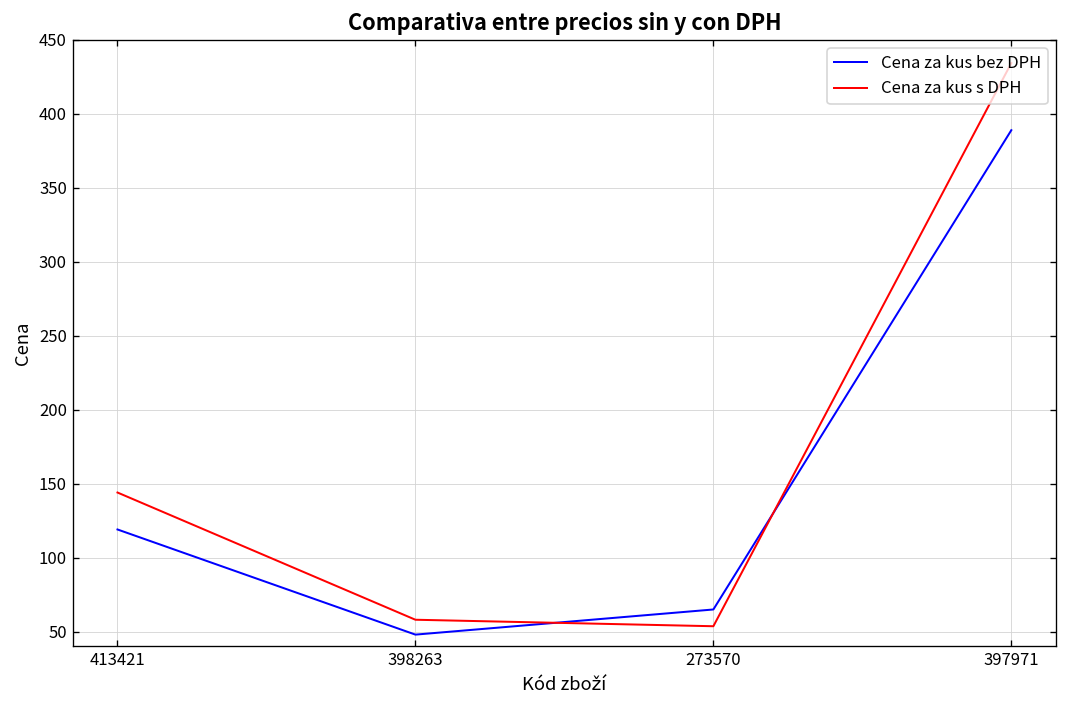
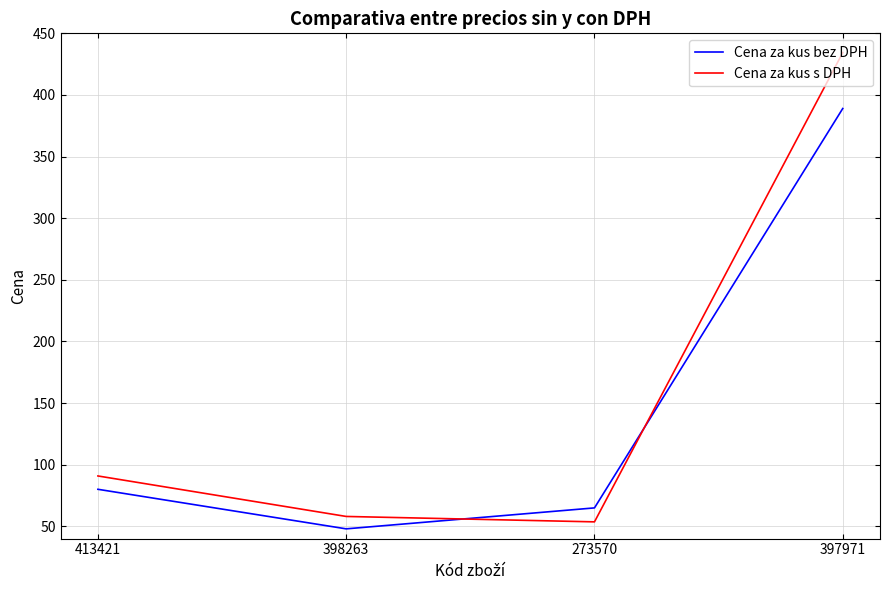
Cena za kus bez DPH, 413421: 119 -> 80
Cena za kus s DPH, 413421: 144 -> 91
